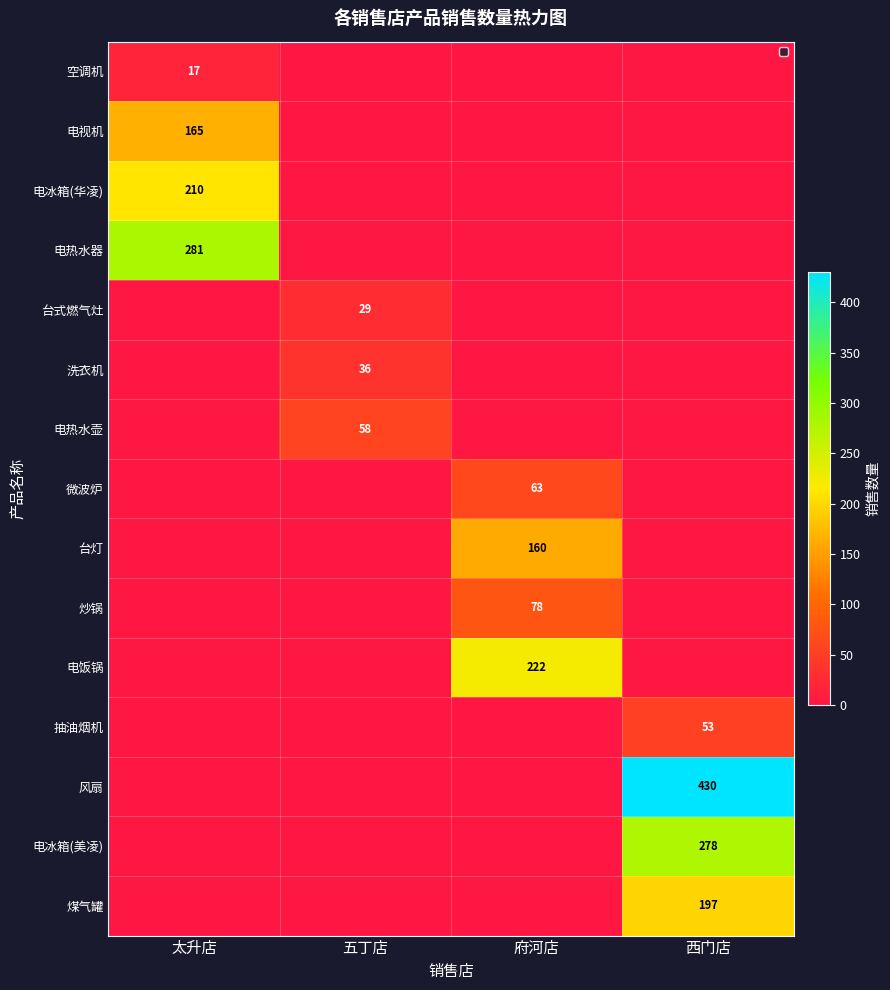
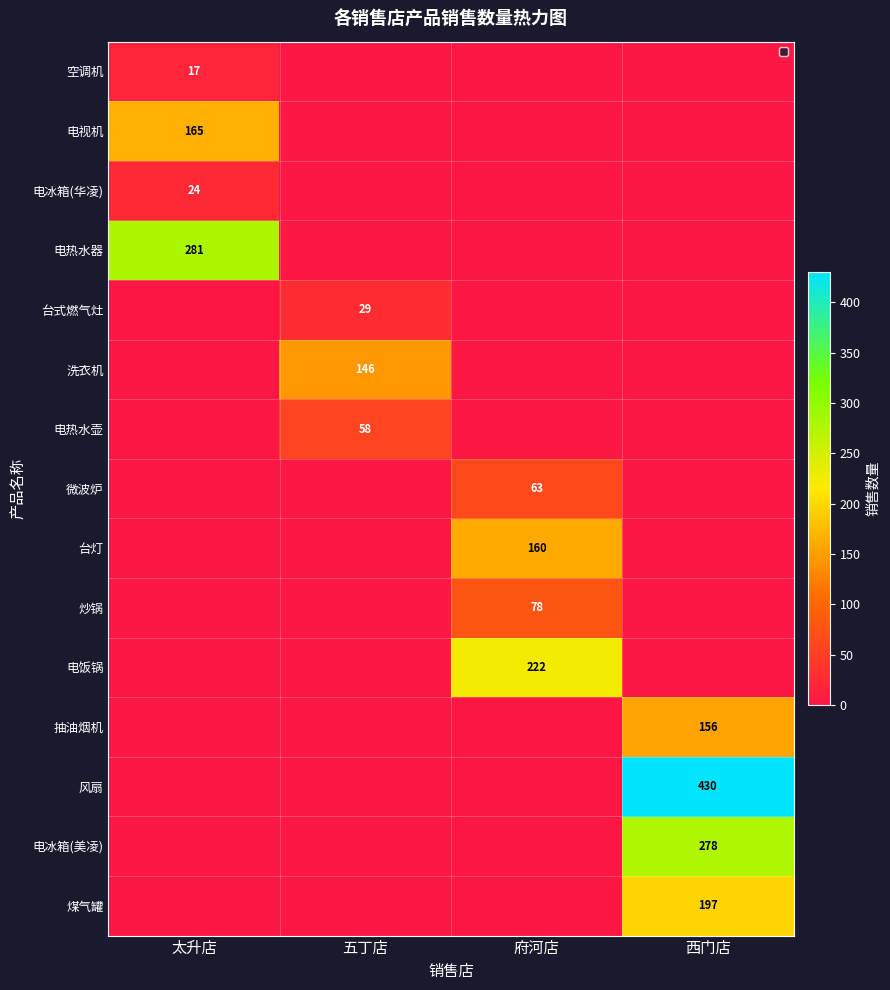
电冰箱(华凌), 太升店: 210 -> 24
洗衣机, 五丁店: 36 -> 146
抽油烟机, 西门店: 53 -> 156
